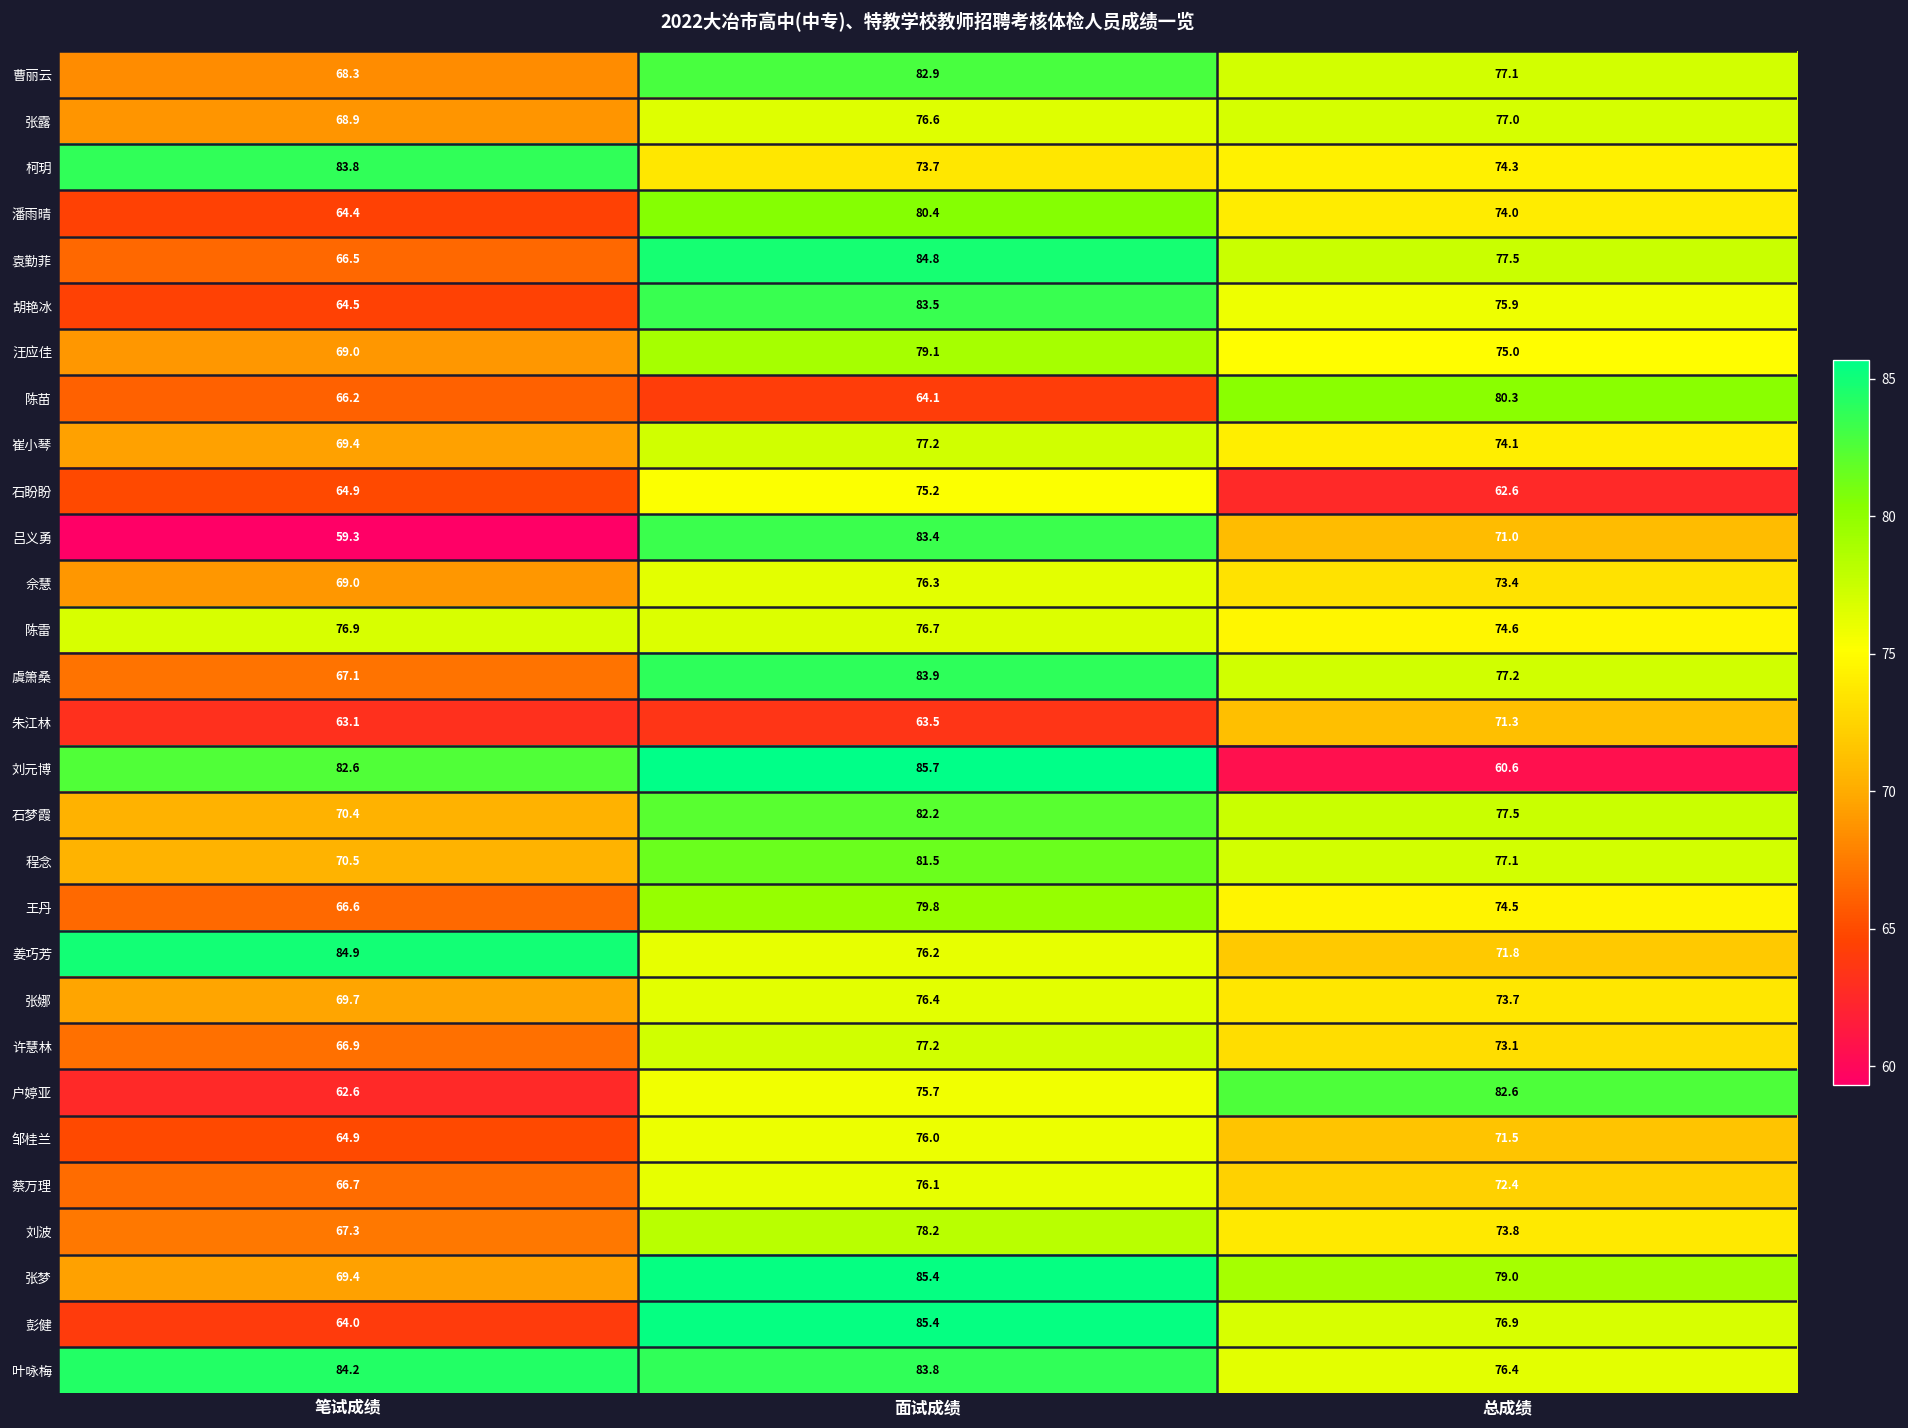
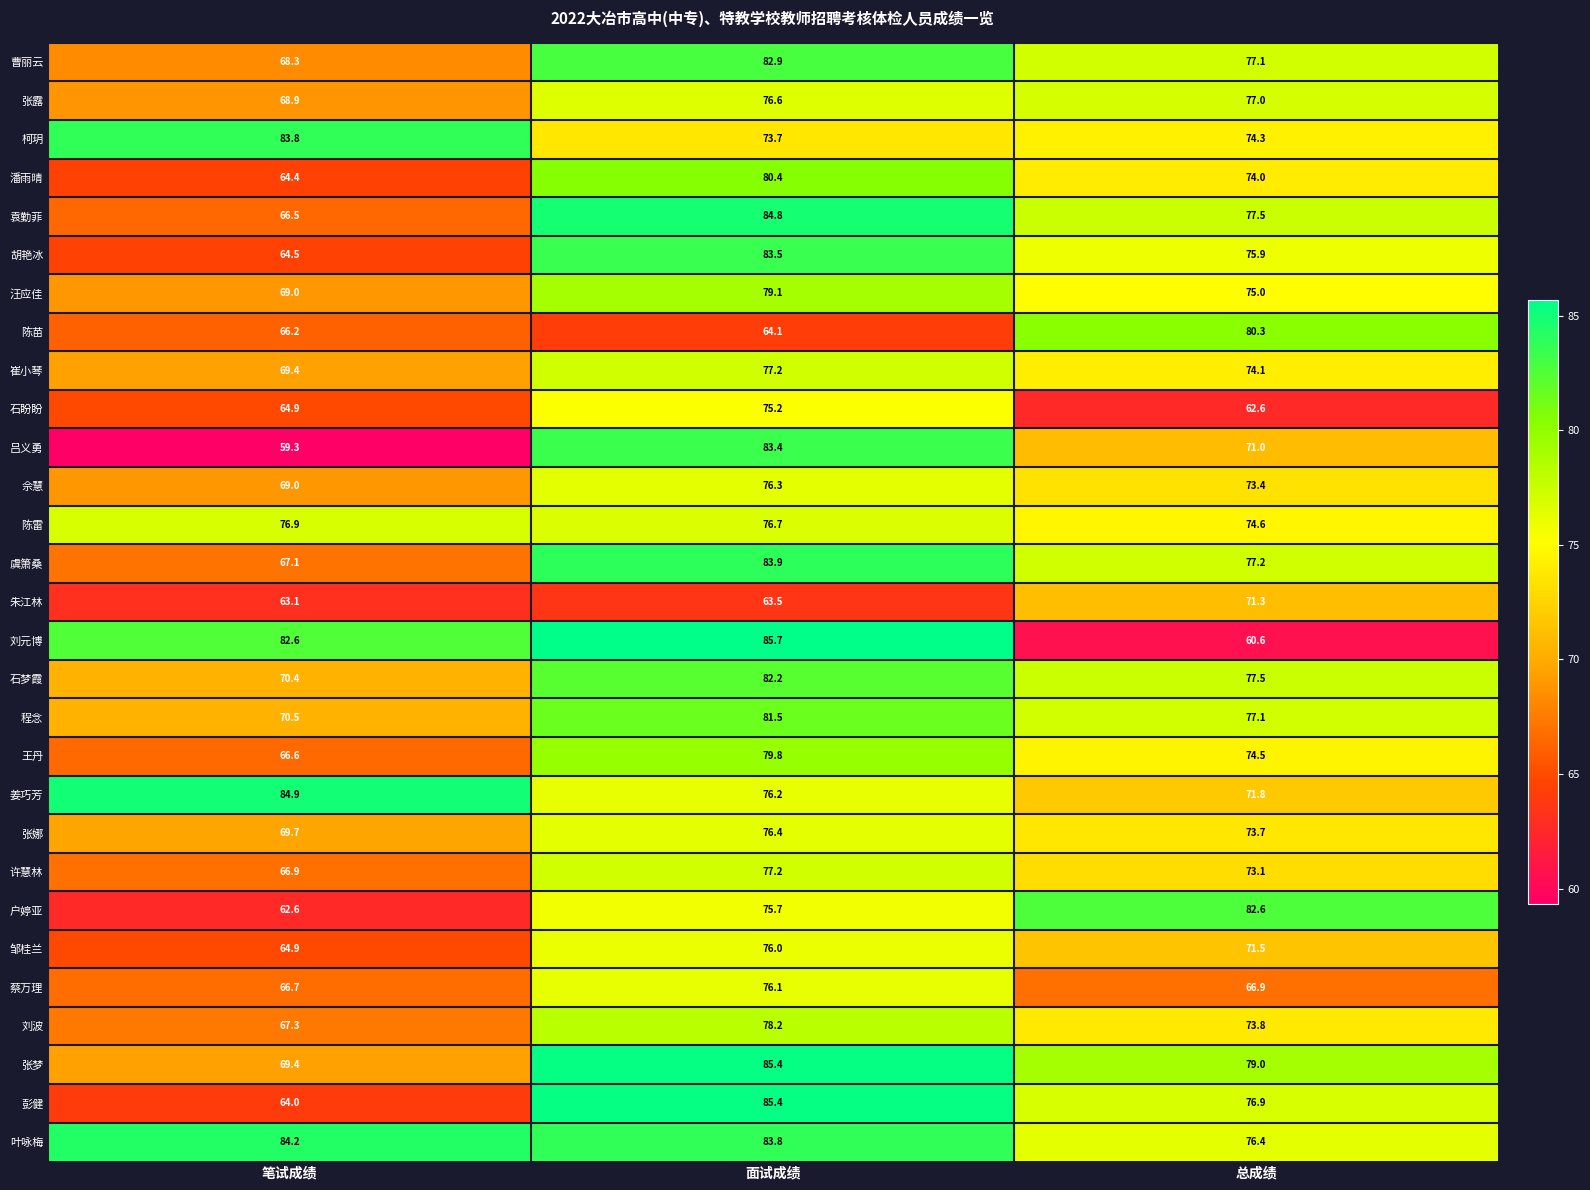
蔡万理, 总成绩: 72.4 -> 66.9
